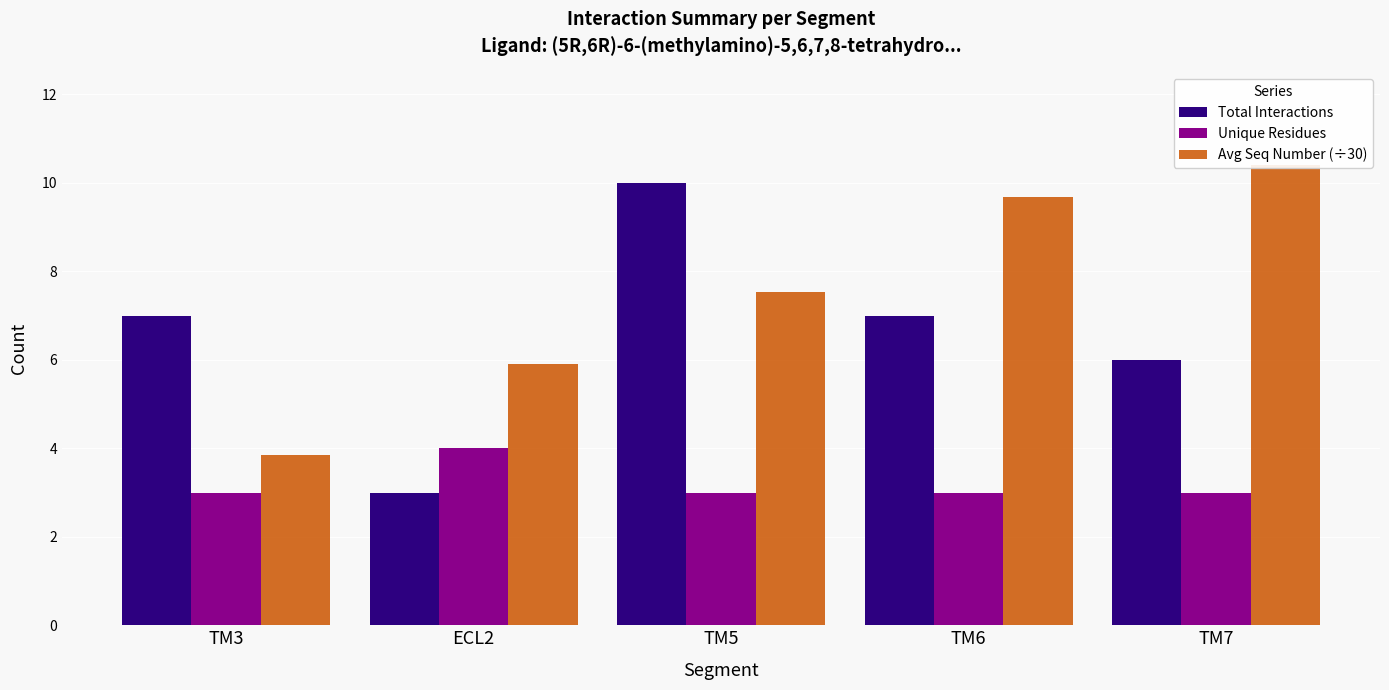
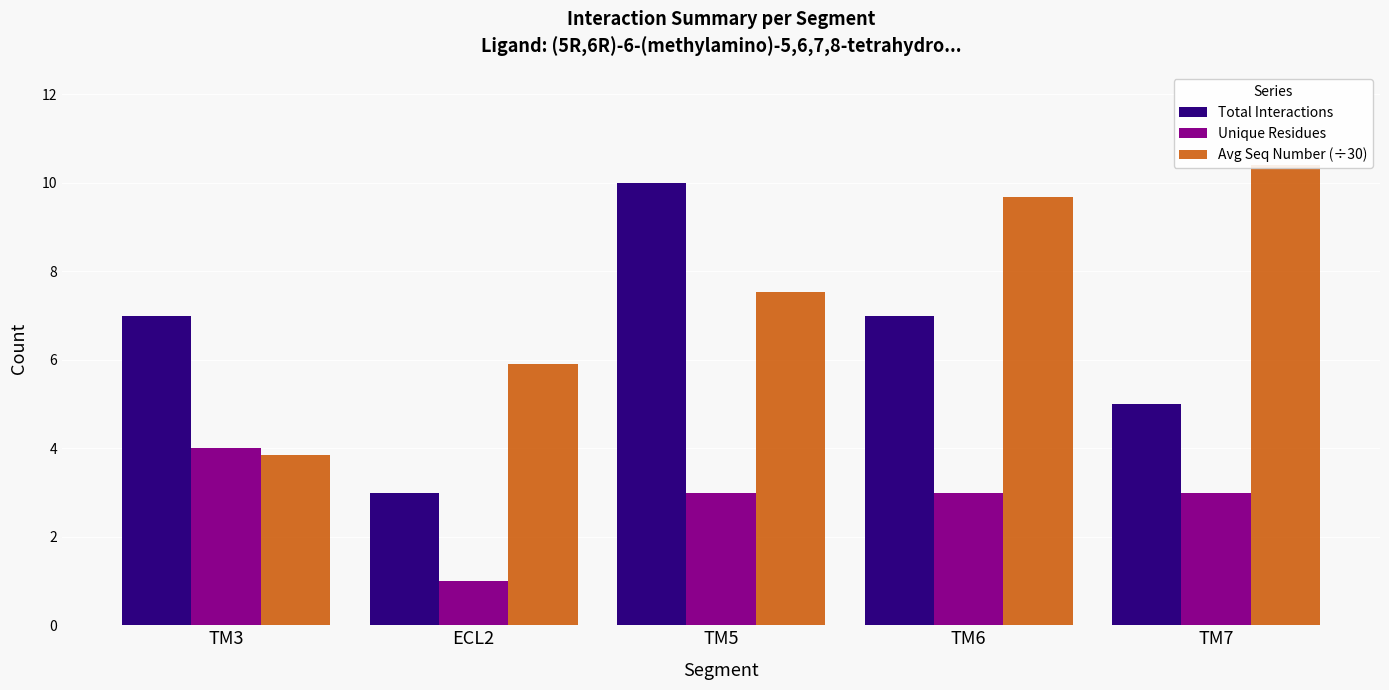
Unique Residues, TM3: 3 -> 4
Unique Residues, ECL2: 4 -> 1
Total Interactions, TM7: 6 -> 5
